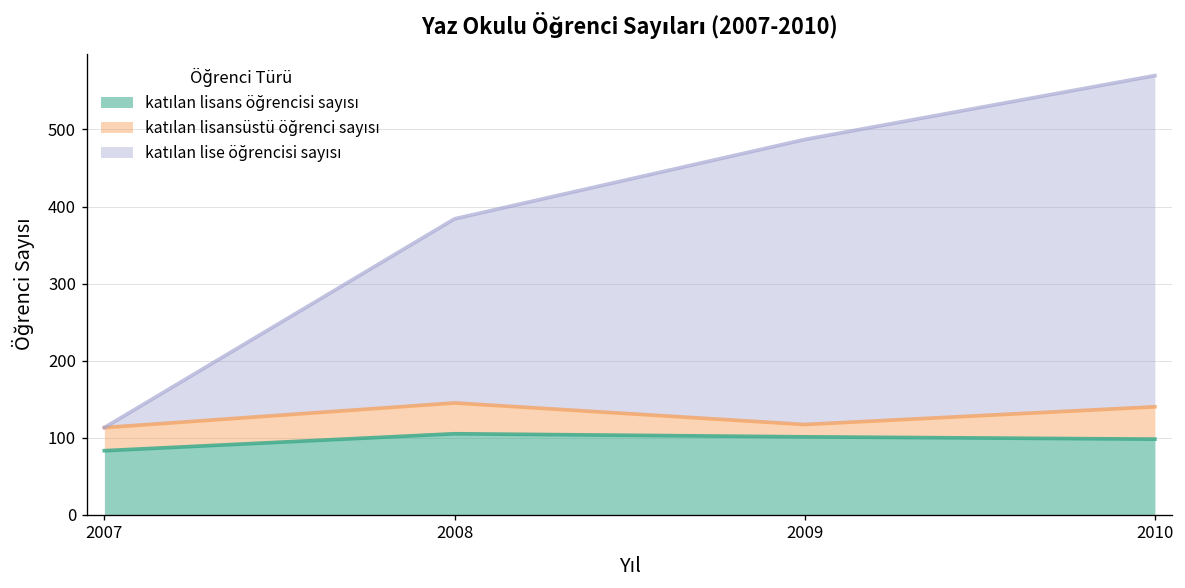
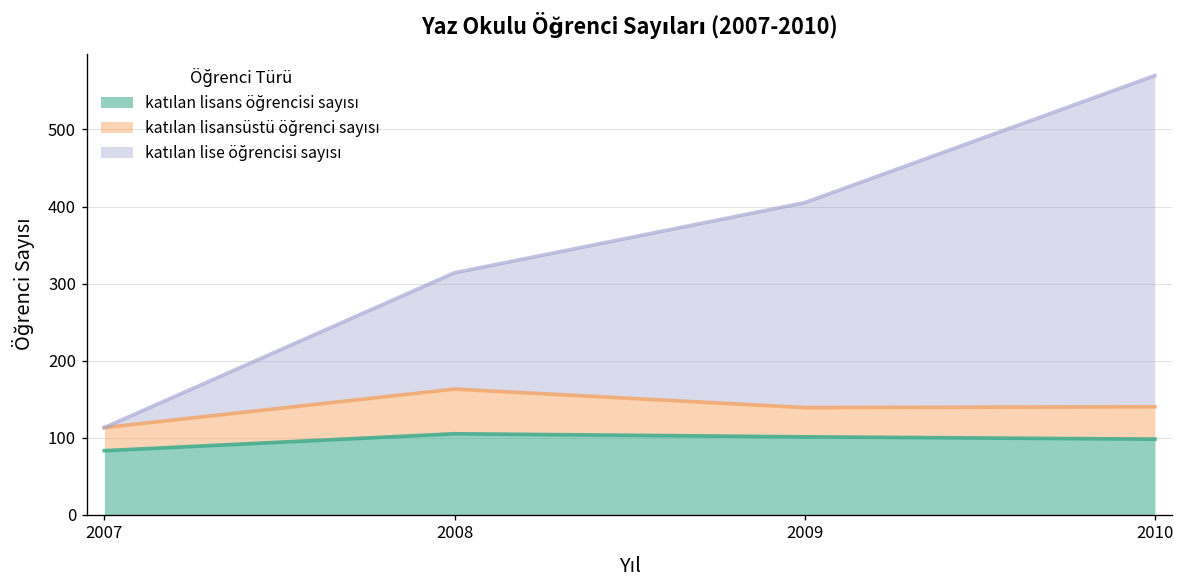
katılan lisansüstü öğrenci sayısı, 2008: 40 -> 60
katılan lise öğrencisi sayısı, 2008: 240 -> 150
katılan lisansüstü öğrenci sayısı, 2009: 20 -> 40
katılan lise öğrencisi sayısı, 2009: 370 -> 270
